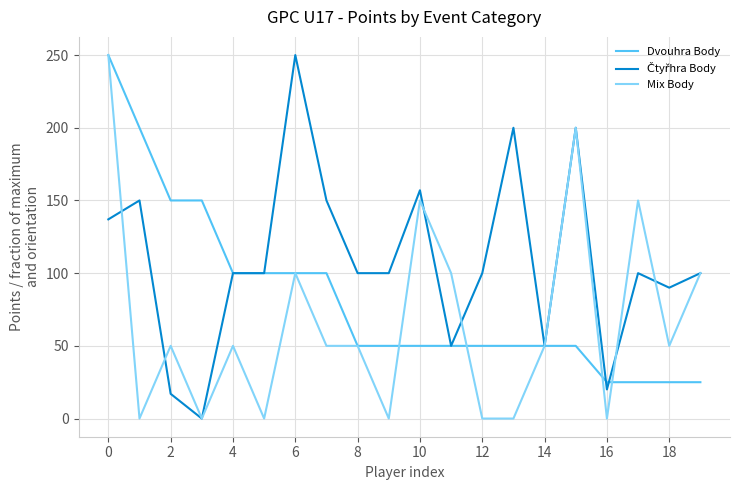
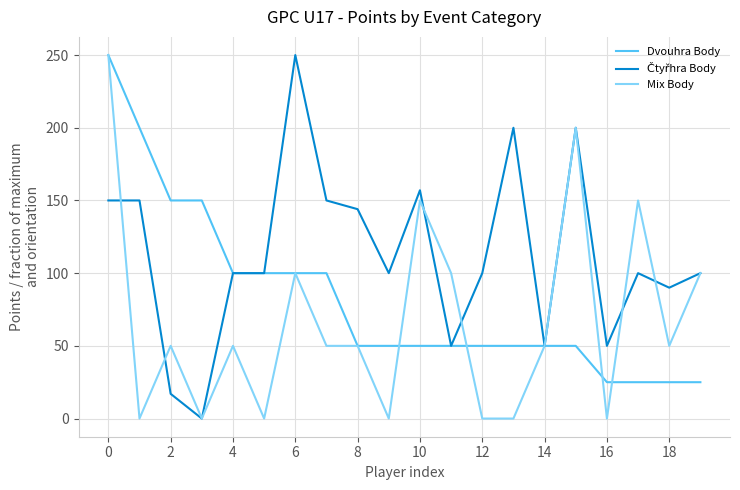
Čtyřhra Body, 0: 137 -> 150
Čtyřhra Body, 8: 100 -> 144
Čtyřhra Body, 16: 20 -> 50
